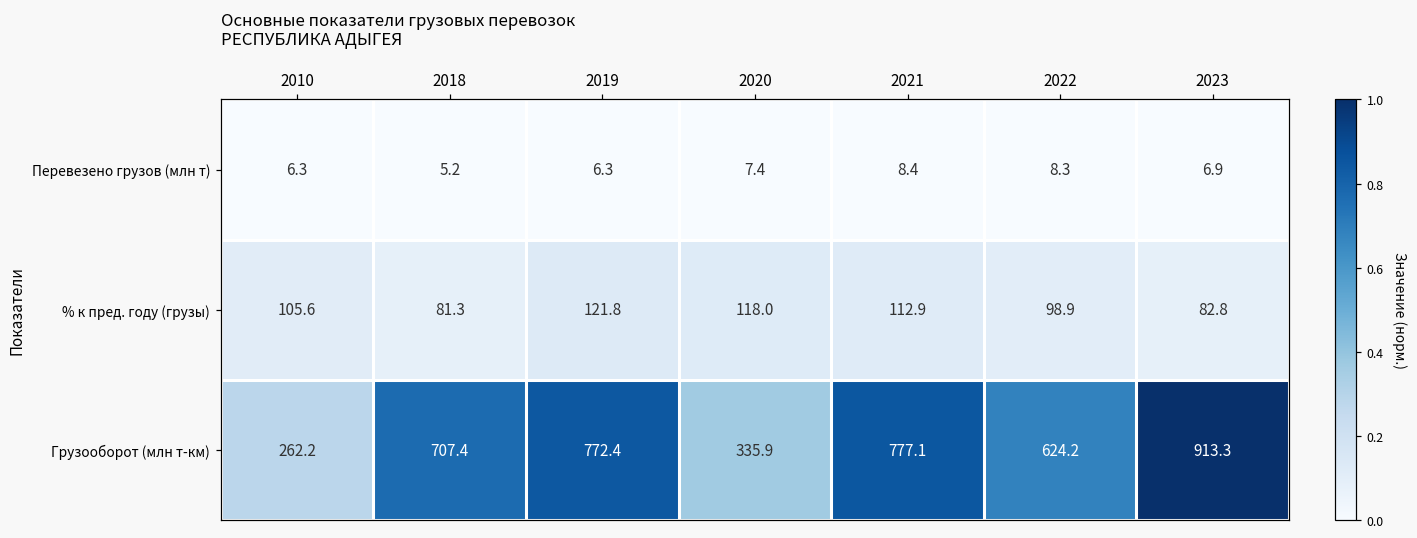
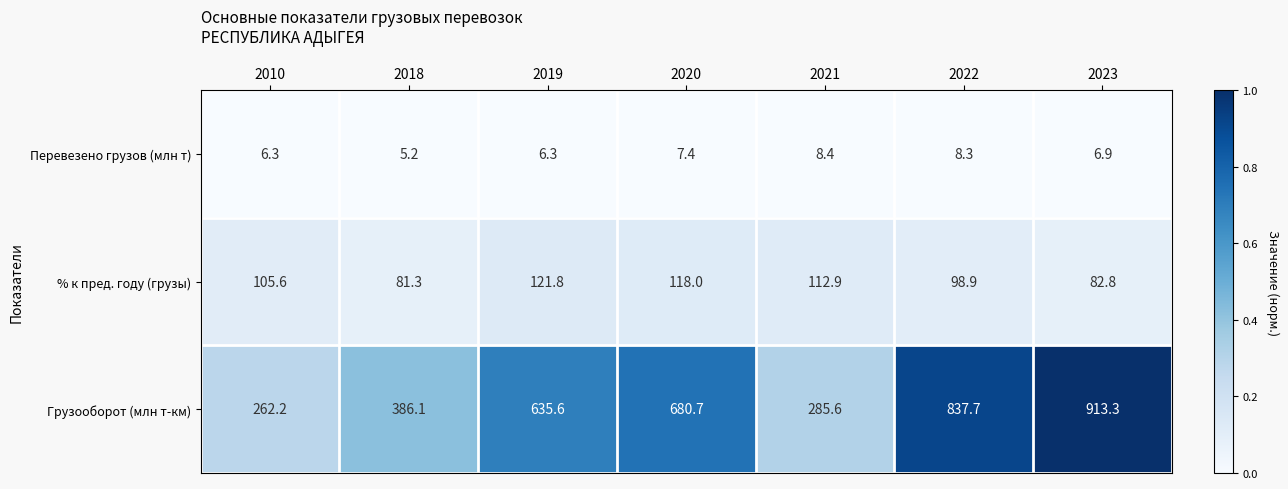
Грузооборот (млн т-км), 2018: 707.4 -> 386.1
Грузооборот (млн т-км), 2019: 772.4 -> 635.6
Грузооборот (млн т-км), 2020: 335.9 -> 680.7
Грузооборот (млн т-км), 2021: 777.1 -> 285.6
Грузооборот (млн т-км), 2022: 624.2 -> 837.7
